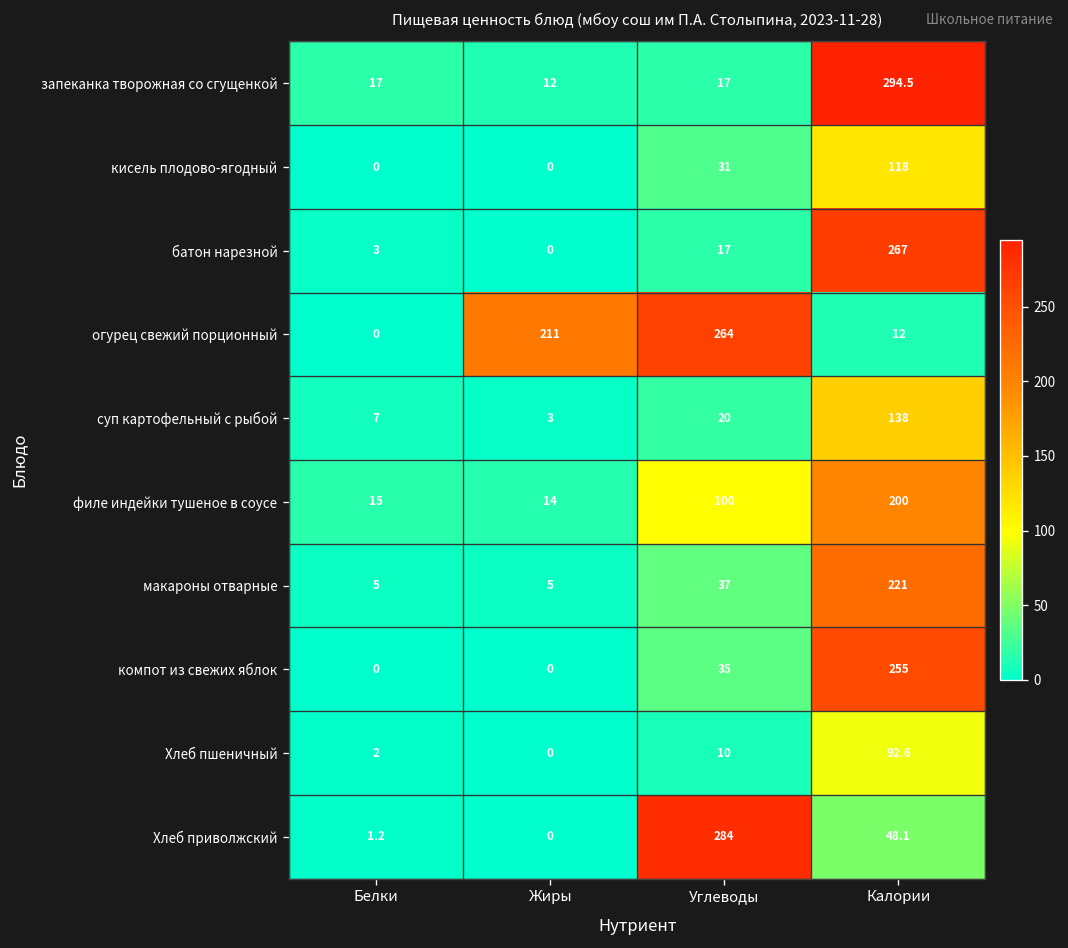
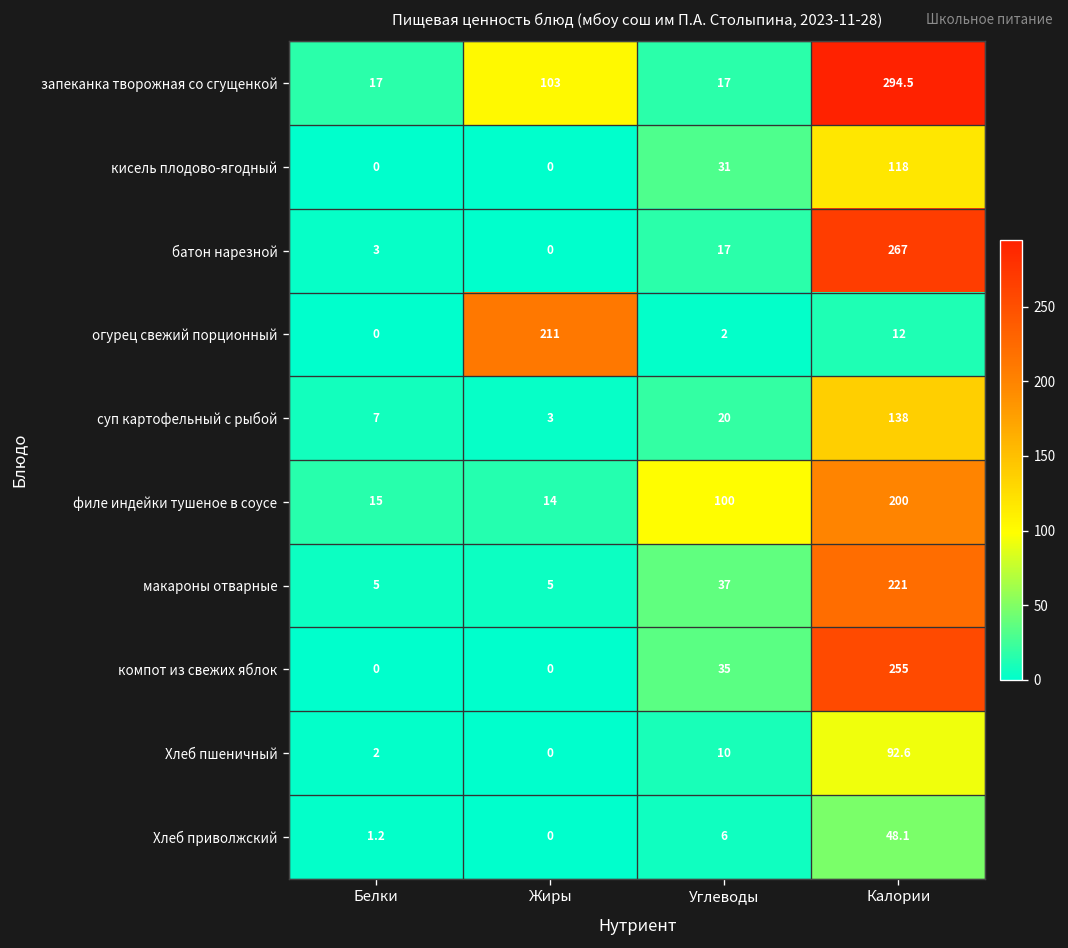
запеканка творожная со сгущенкой, Жиры: 12 -> 103
огурец свежий порционный, Углеводы: 264 -> 2
Хлеб приволжский, Углеводы: 284 -> 6
